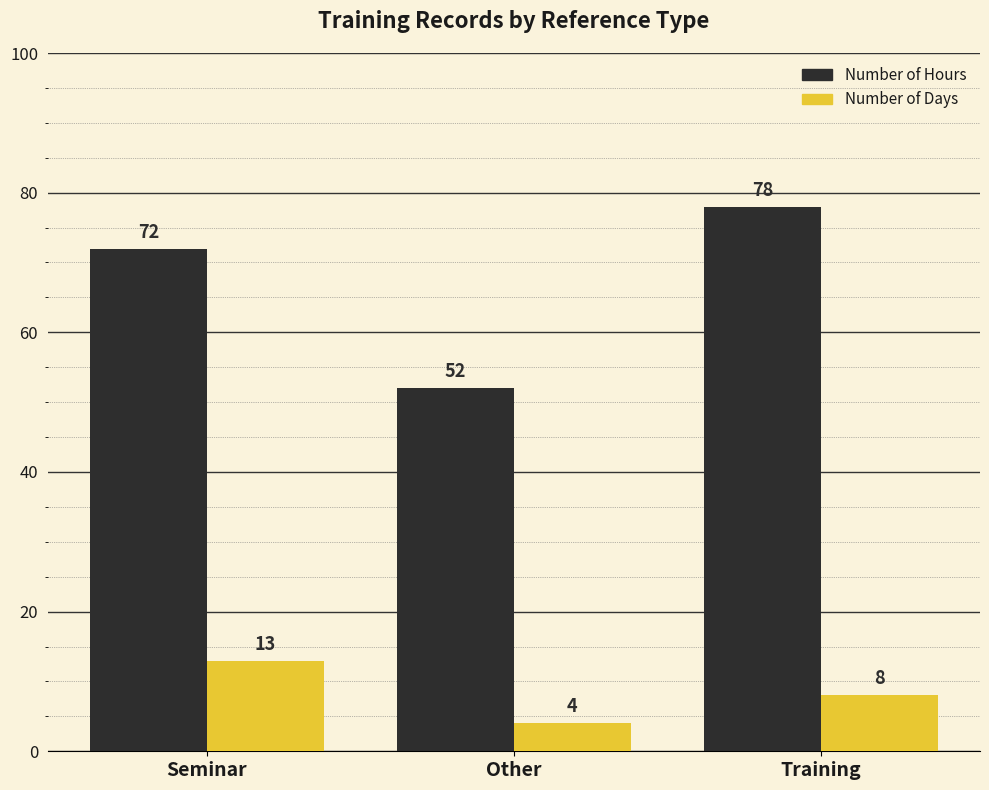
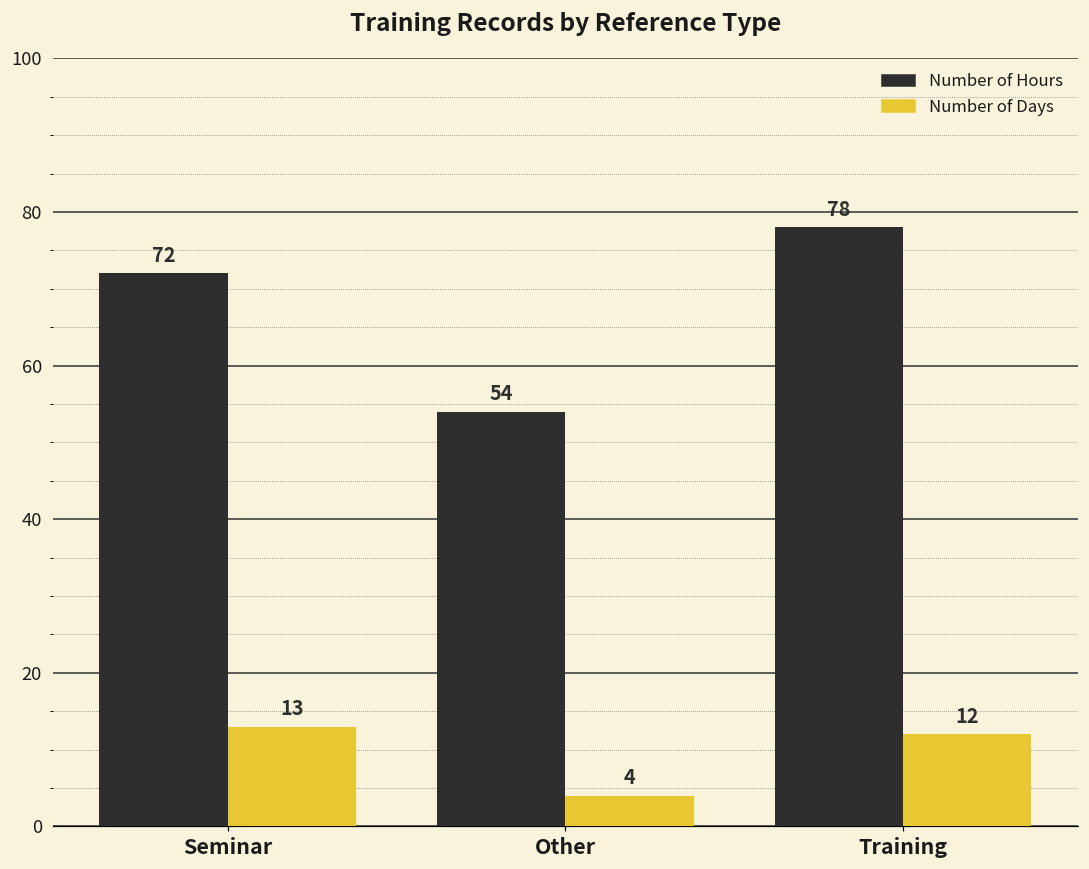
Number of Hours, Other: 52 -> 54
Number of Days, Training: 8 -> 12
